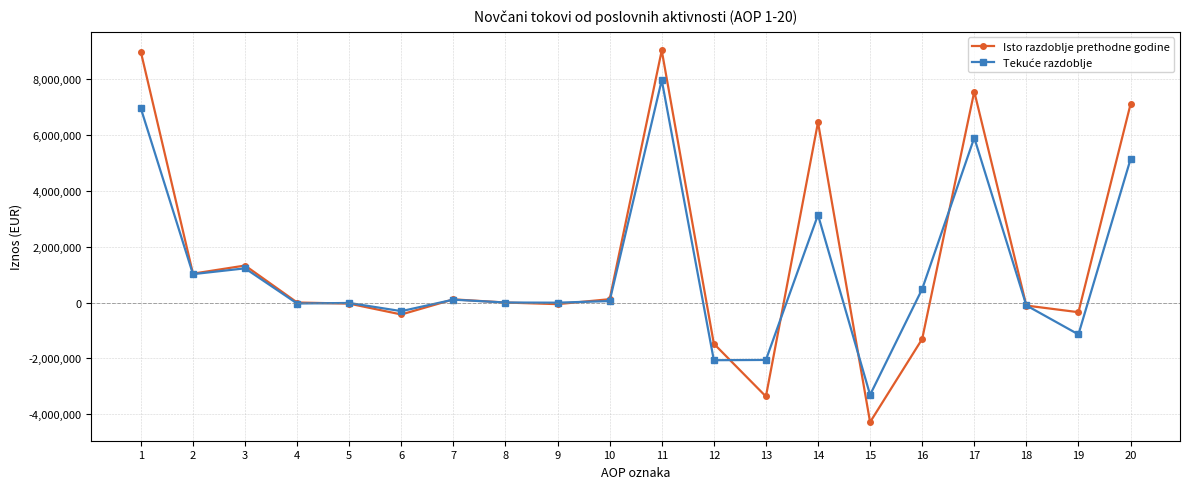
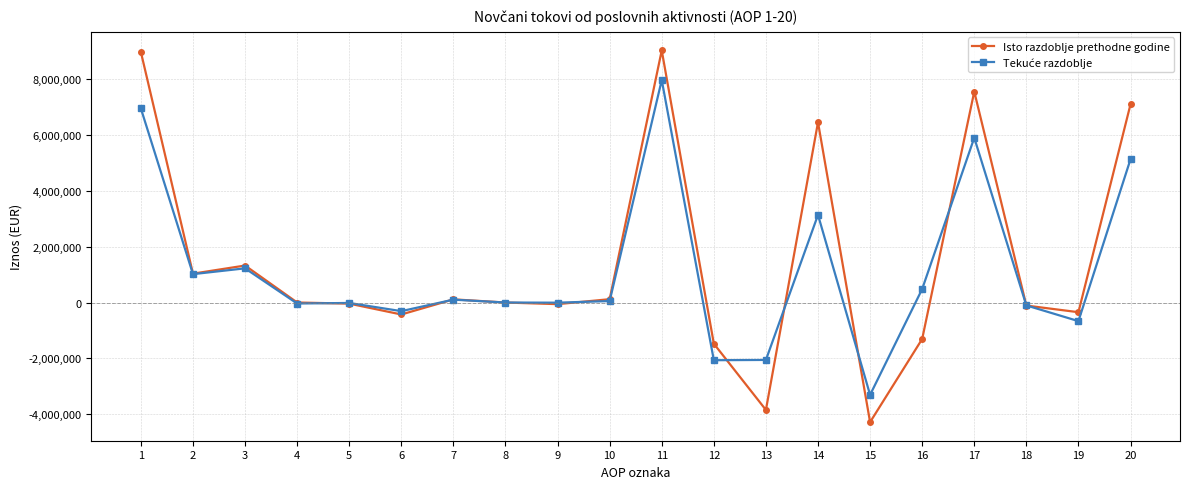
Isto razdoblje prethodne godine, 13: -3,400,000 -> -3,800,000
Tekuće razdoblje, 19: -1,100,000 -> -700,000
